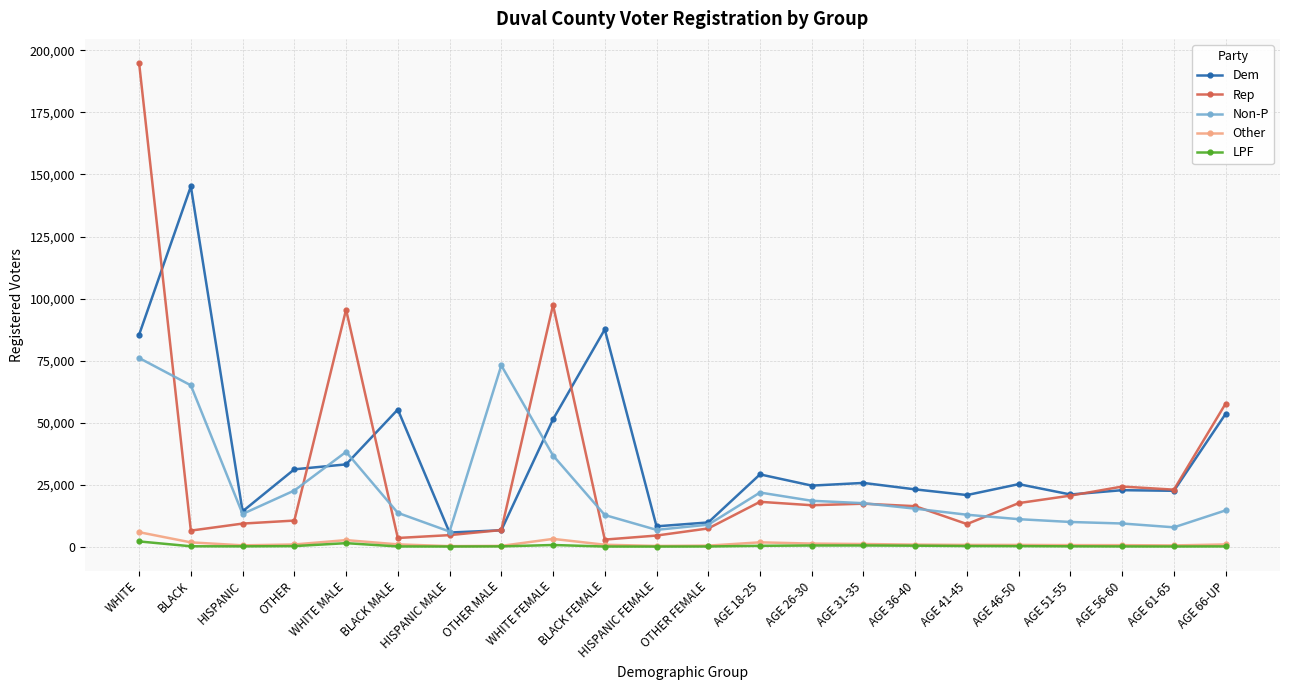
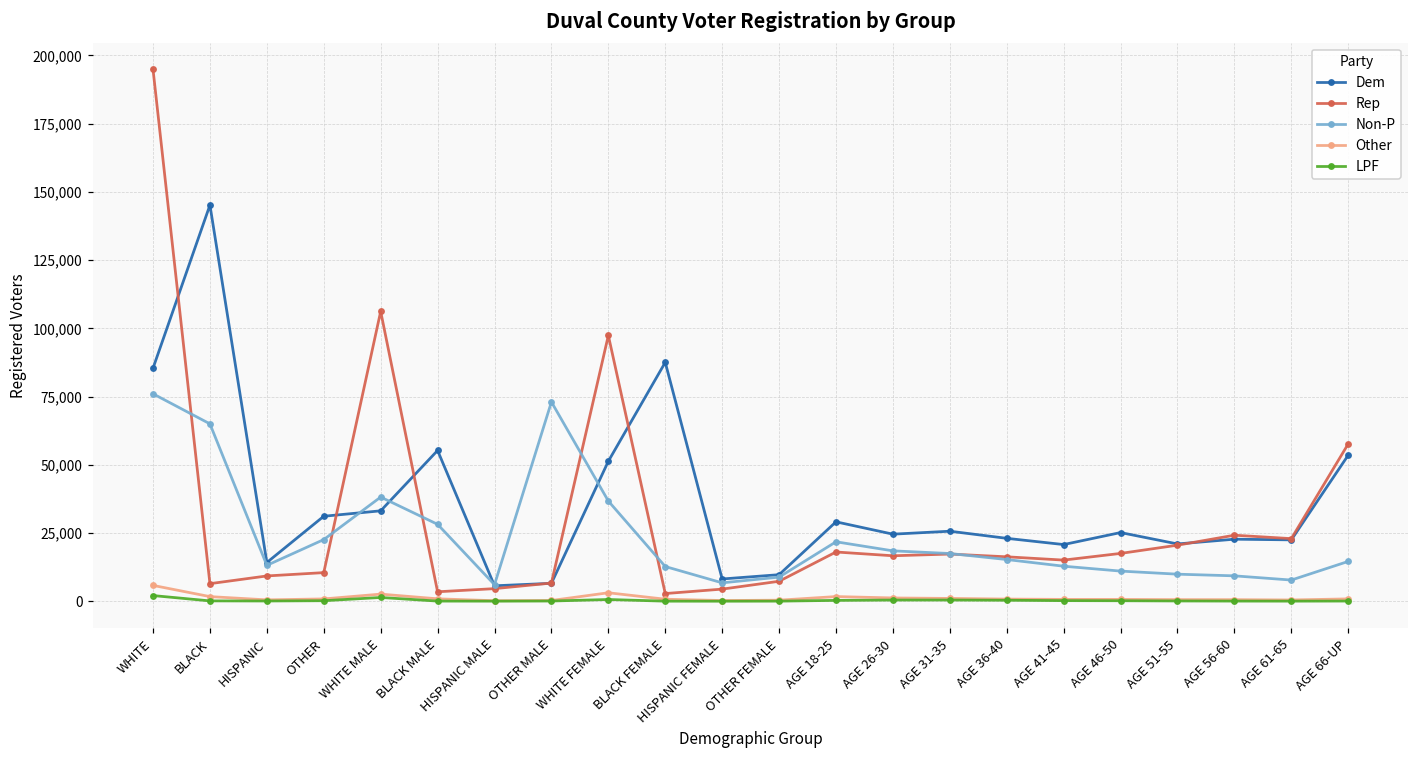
Rep, WHITE MALE: 96,000 -> 106,000
Non-P, BLACK MALE: 14,000 -> 28,000
Rep, AGE 41-45: 9,000 -> 15,000
